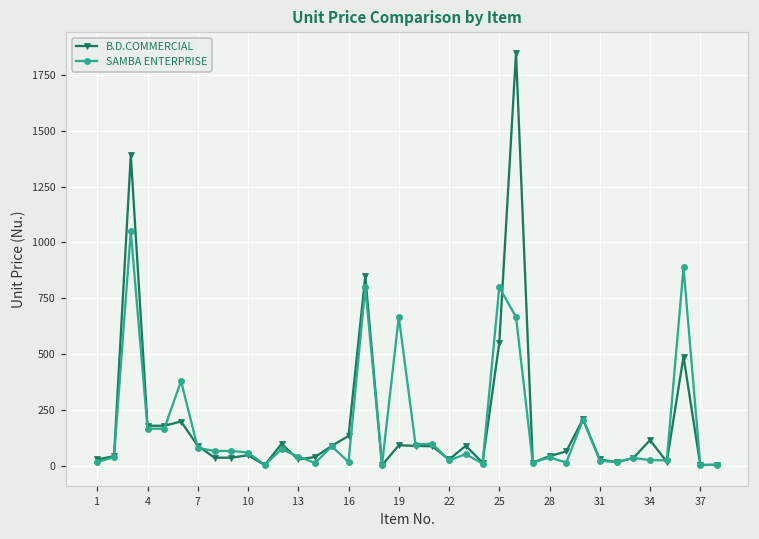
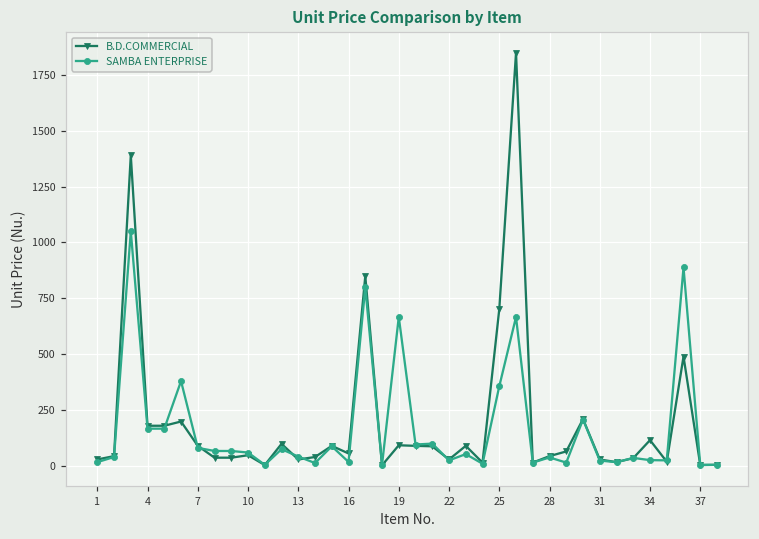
B.D.COMMERCIAL, 16: 130 -> 60
B.D.COMMERCIAL, 25: 550 -> 700
SAMBA ENTERPRISE, 25: 800 -> 360
